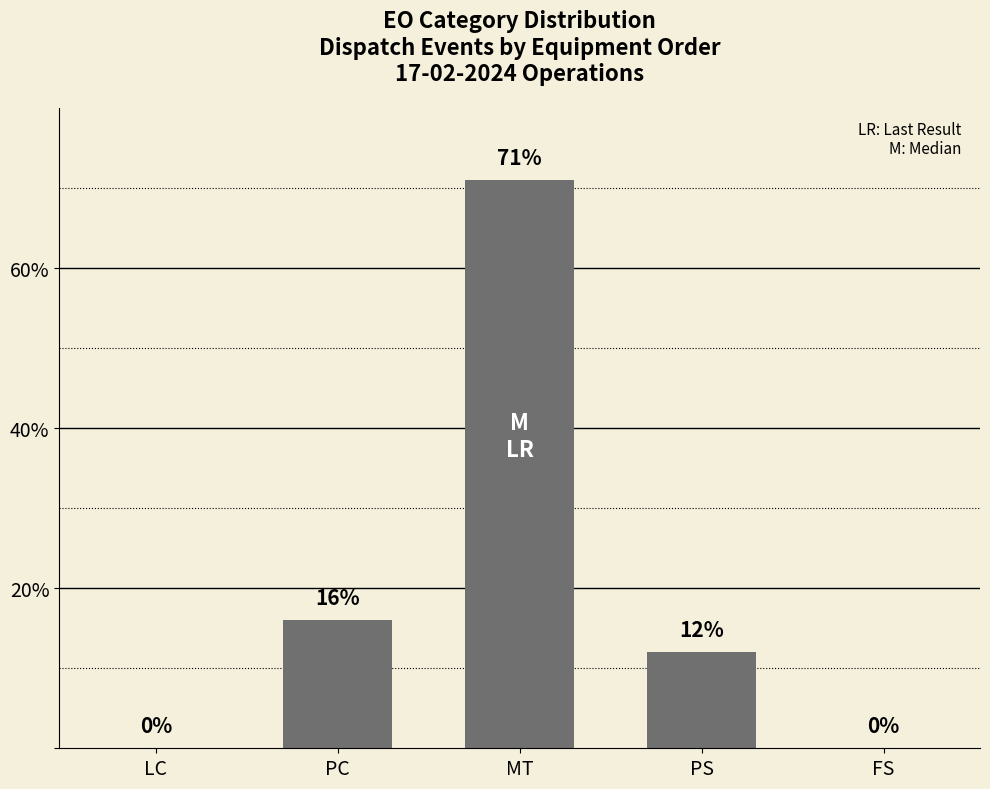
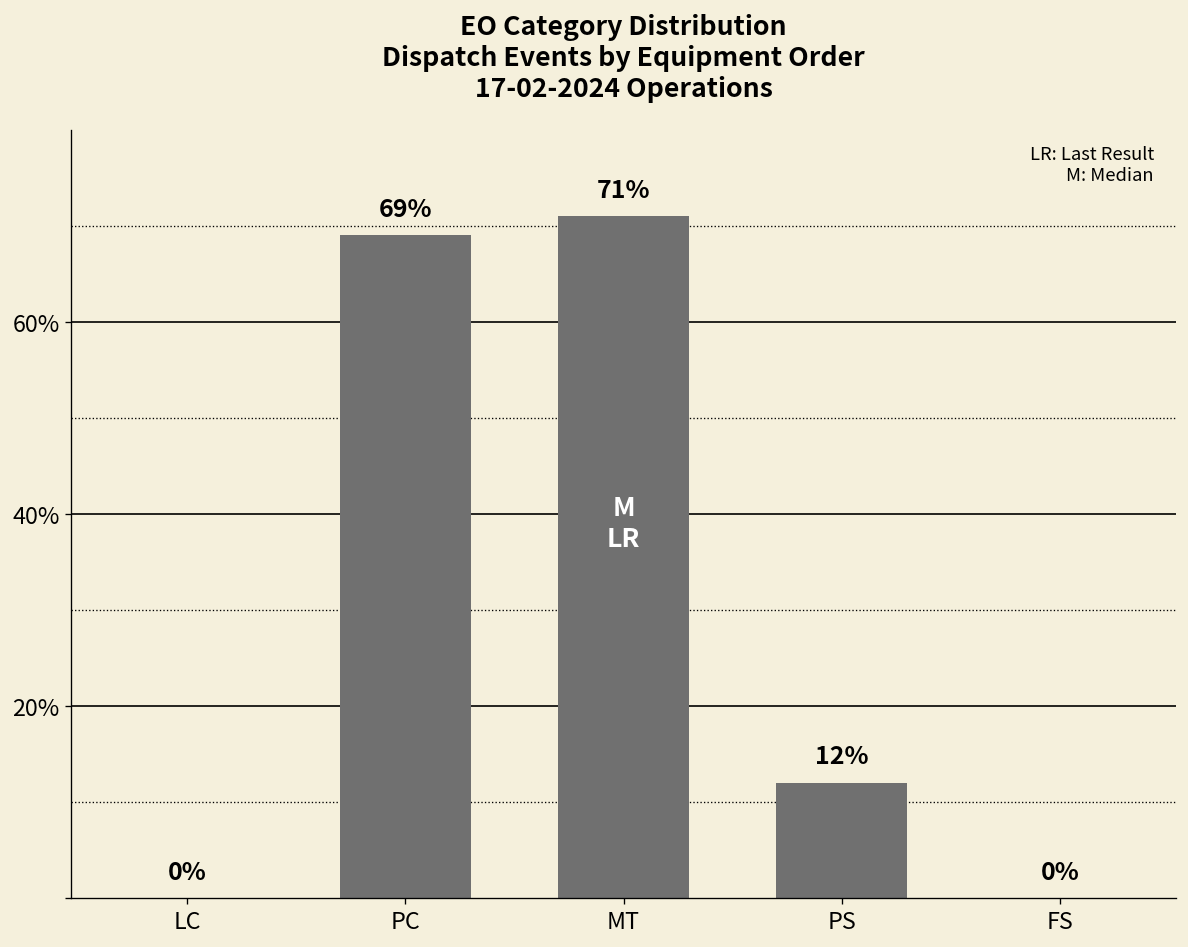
PC: 16% -> 69%
